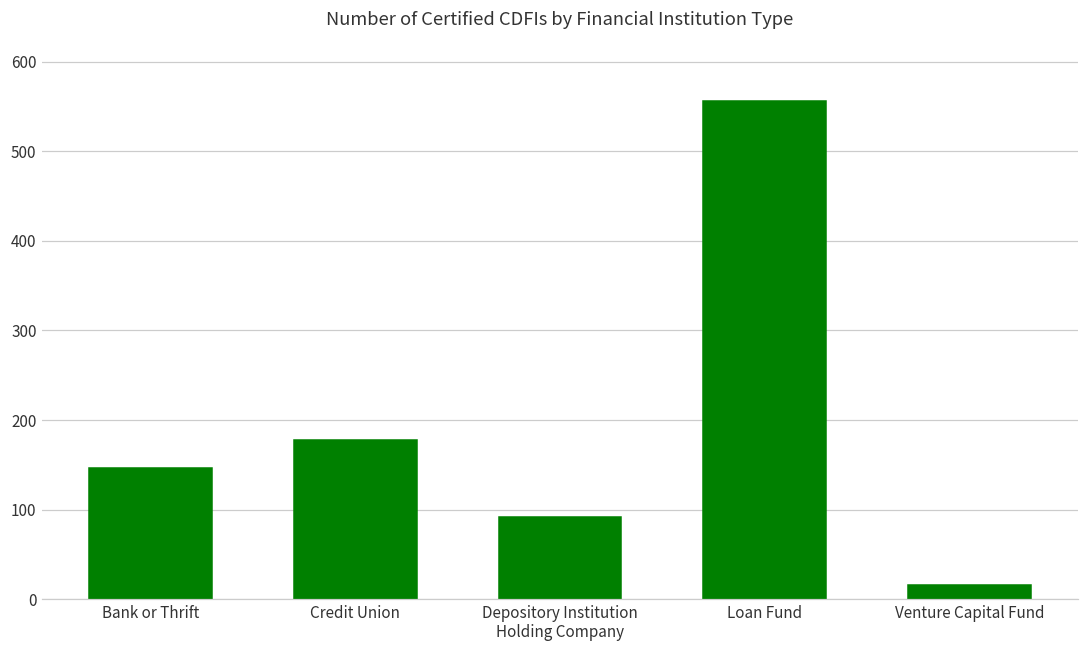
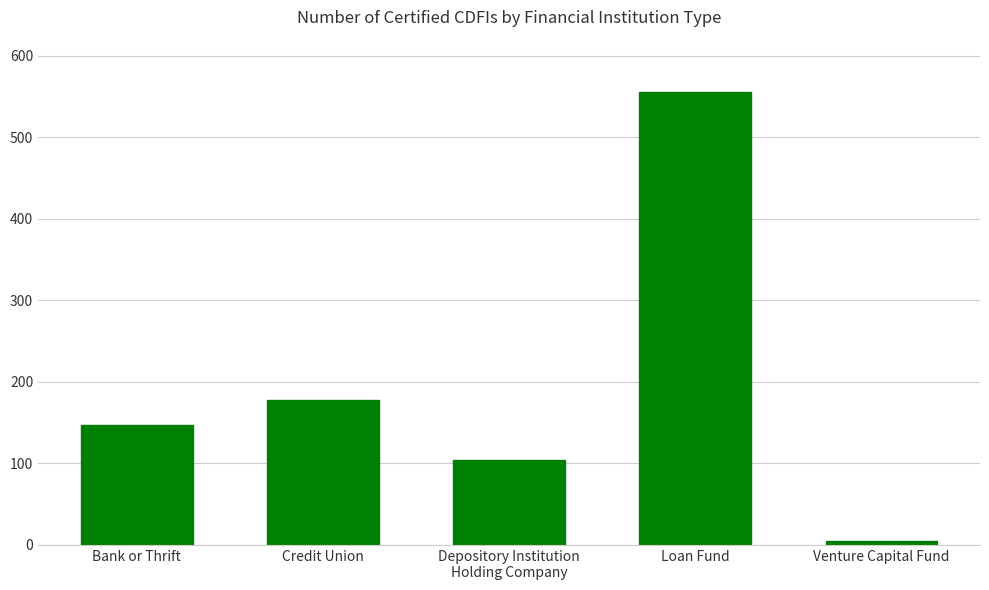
Depository Institution Holding Company: 90 -> 100
Venture Capital Fund: 20 -> 10
